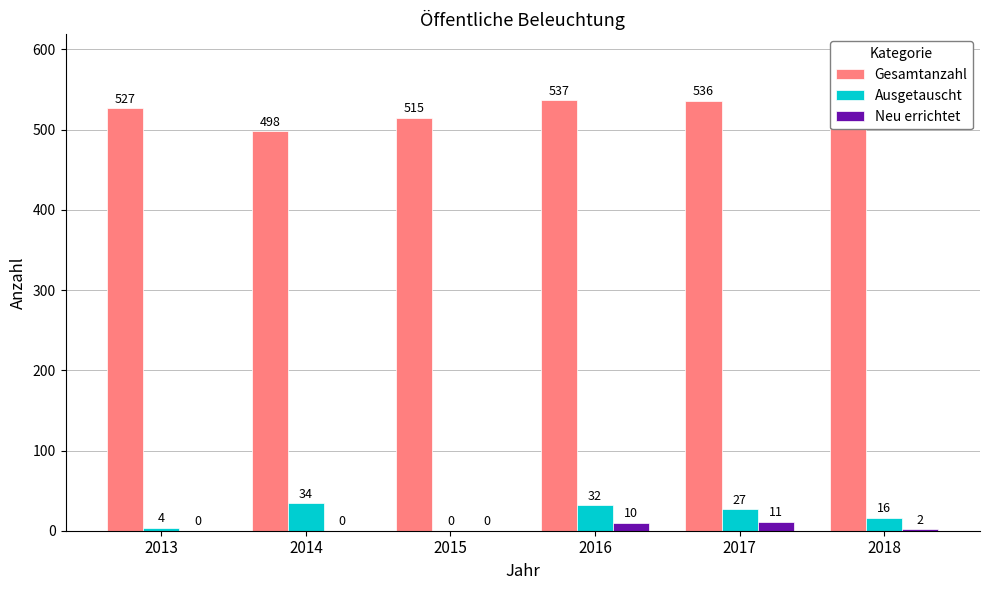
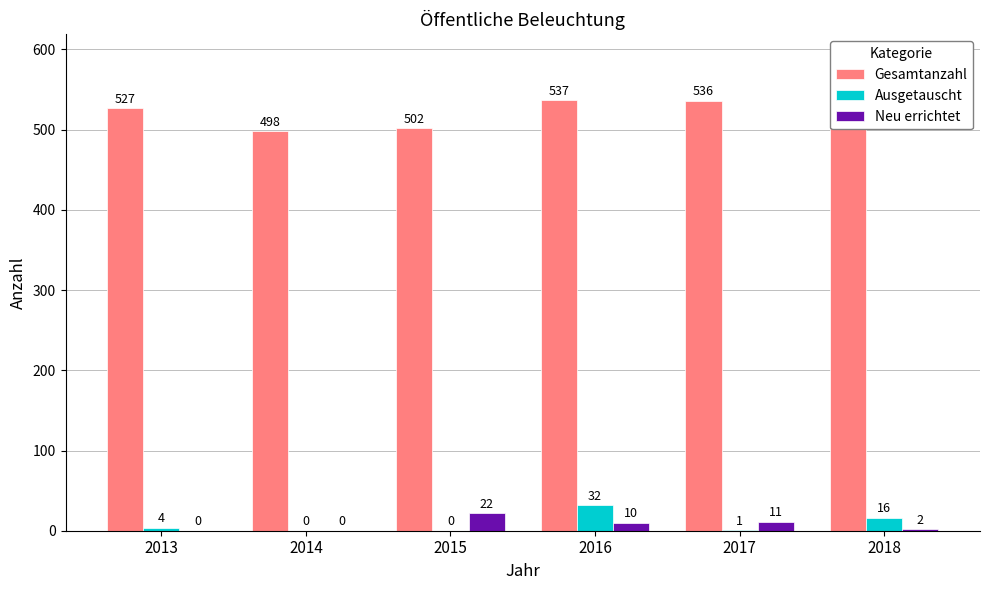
Ausgetauscht, 2014: 34 -> 0
Gesamtanzahl, 2015: 515 -> 502
Neu errichtet, 2015: 0 -> 22
Ausgetauscht, 2017: 27 -> 1
